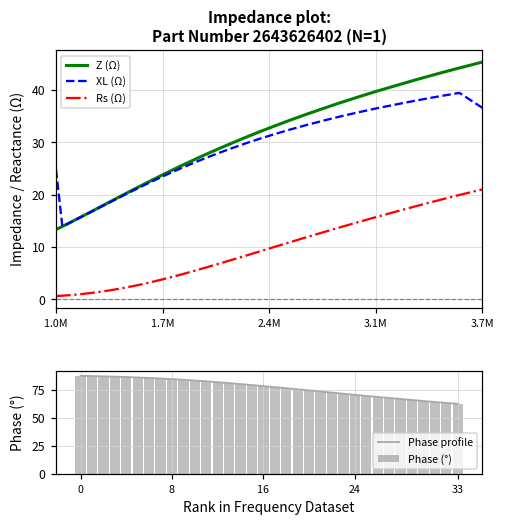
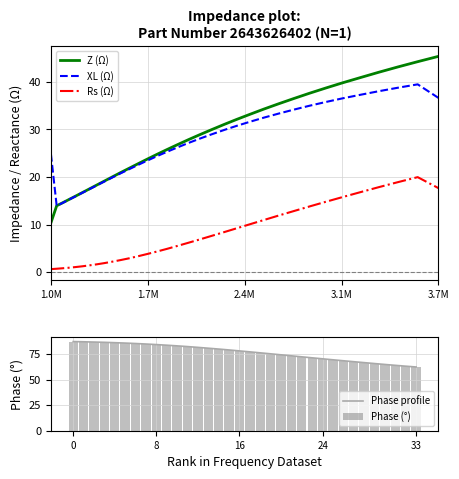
Impedance plot: Part Number 2643626402 (N=1), Z (Ω), 1.0M: 13 -> 10
Impedance plot: Part Number 2643626402 (N=1), Rs (Ω), 3.7M: 21 -> 18
